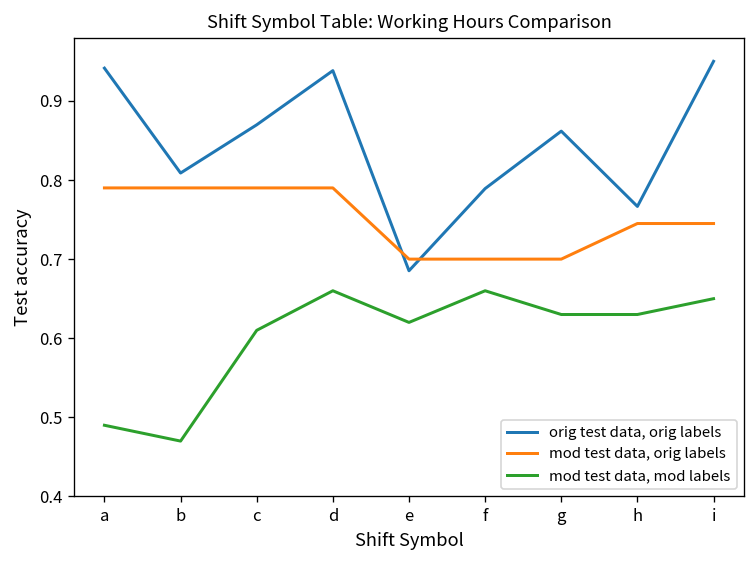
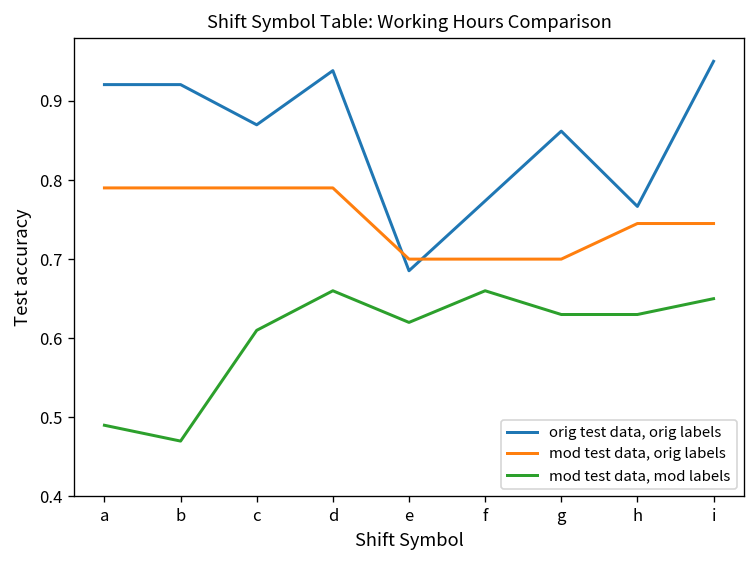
orig test data, orig labels, a: 0.94 -> 0.92
orig test data, orig labels, b: 0.81 -> 0.92
orig test data, orig labels, f: 0.79 -> 0.77
